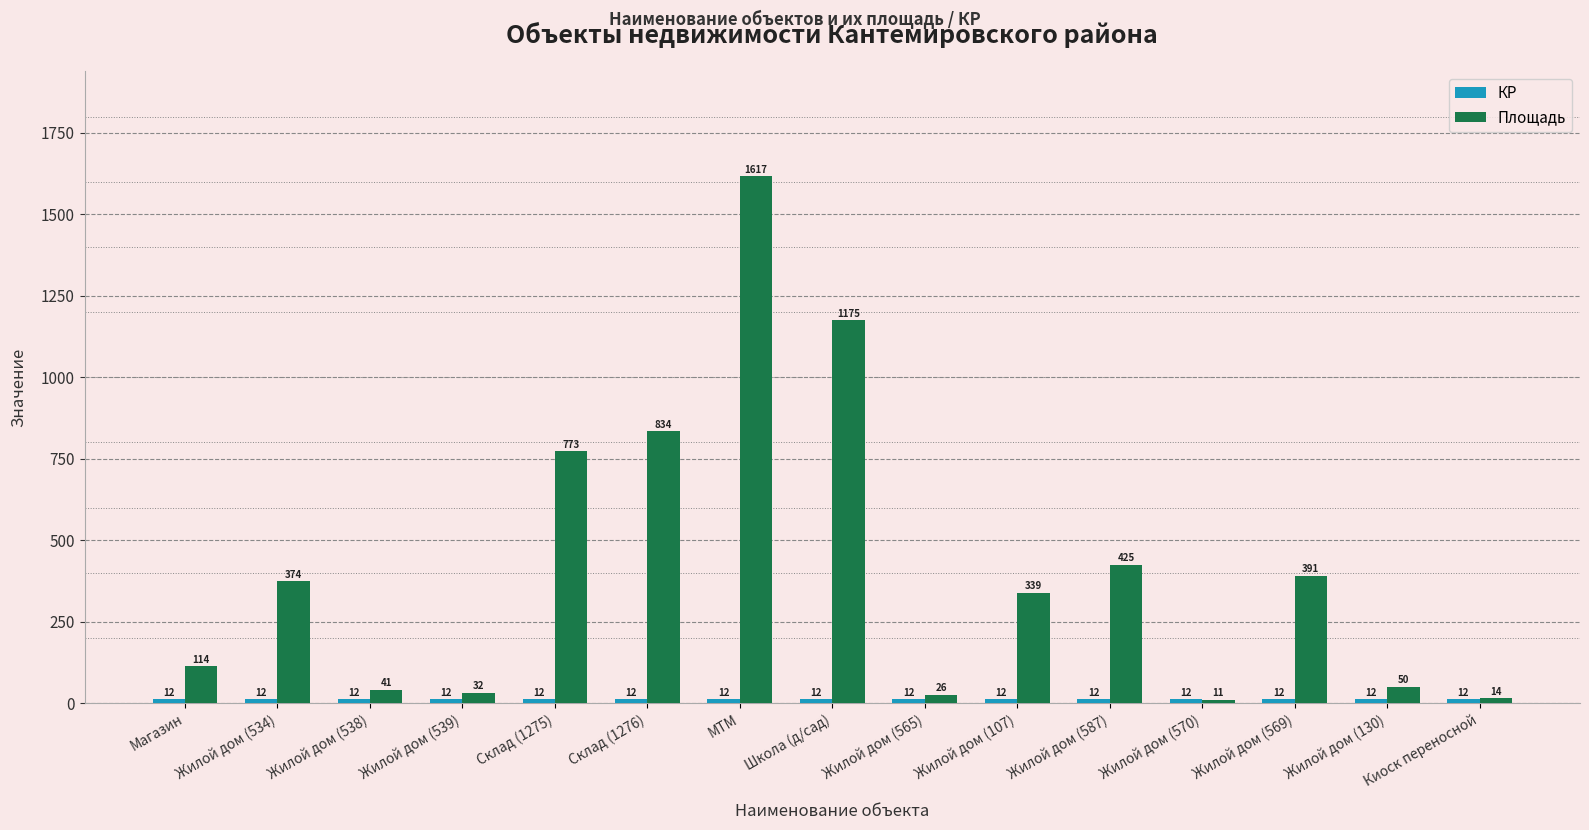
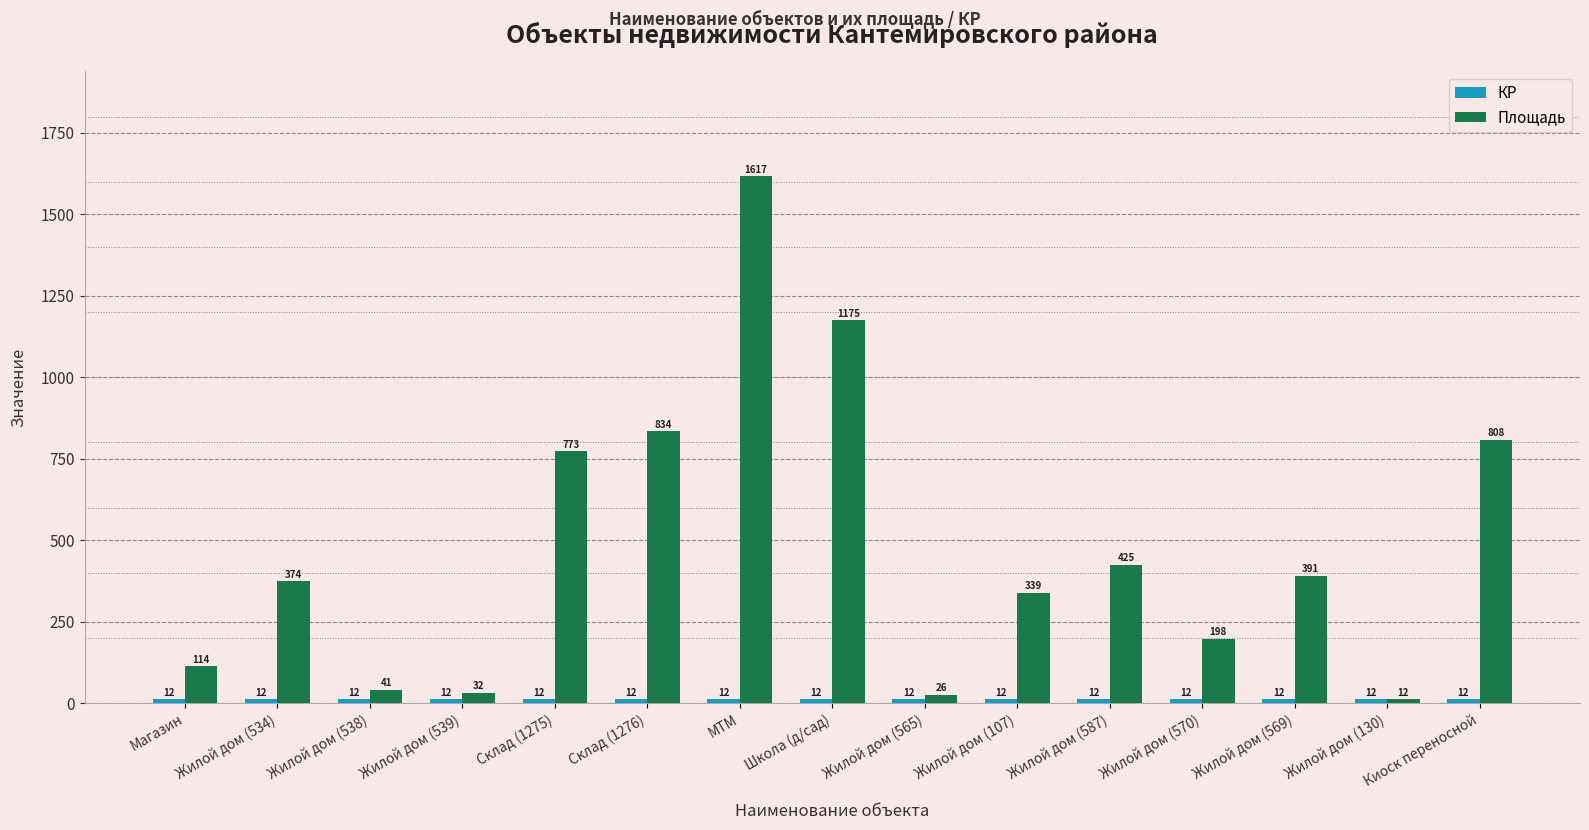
Площадь, Жилой дом (570): 11 -> 198
Площадь, Жилой дом (130): 50 -> 12
Площадь, Киоск переносной: 14 -> 808
